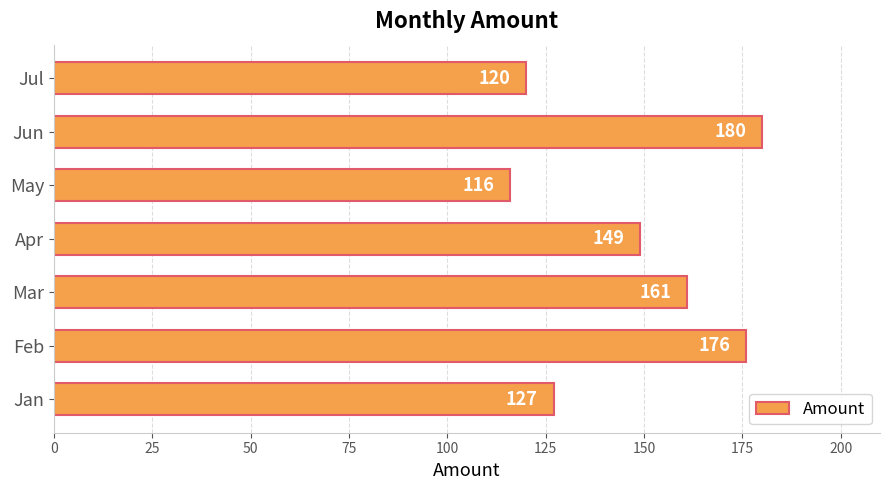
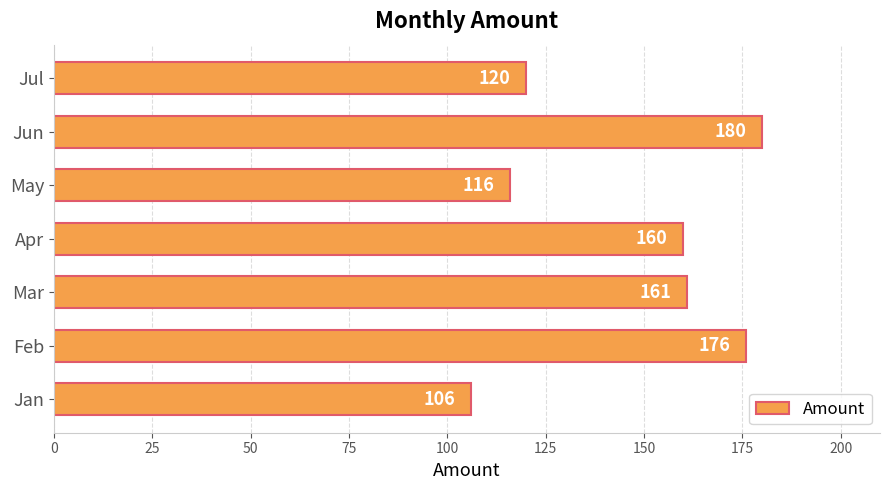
Apr: 149 -> 160
Jan: 127 -> 106
